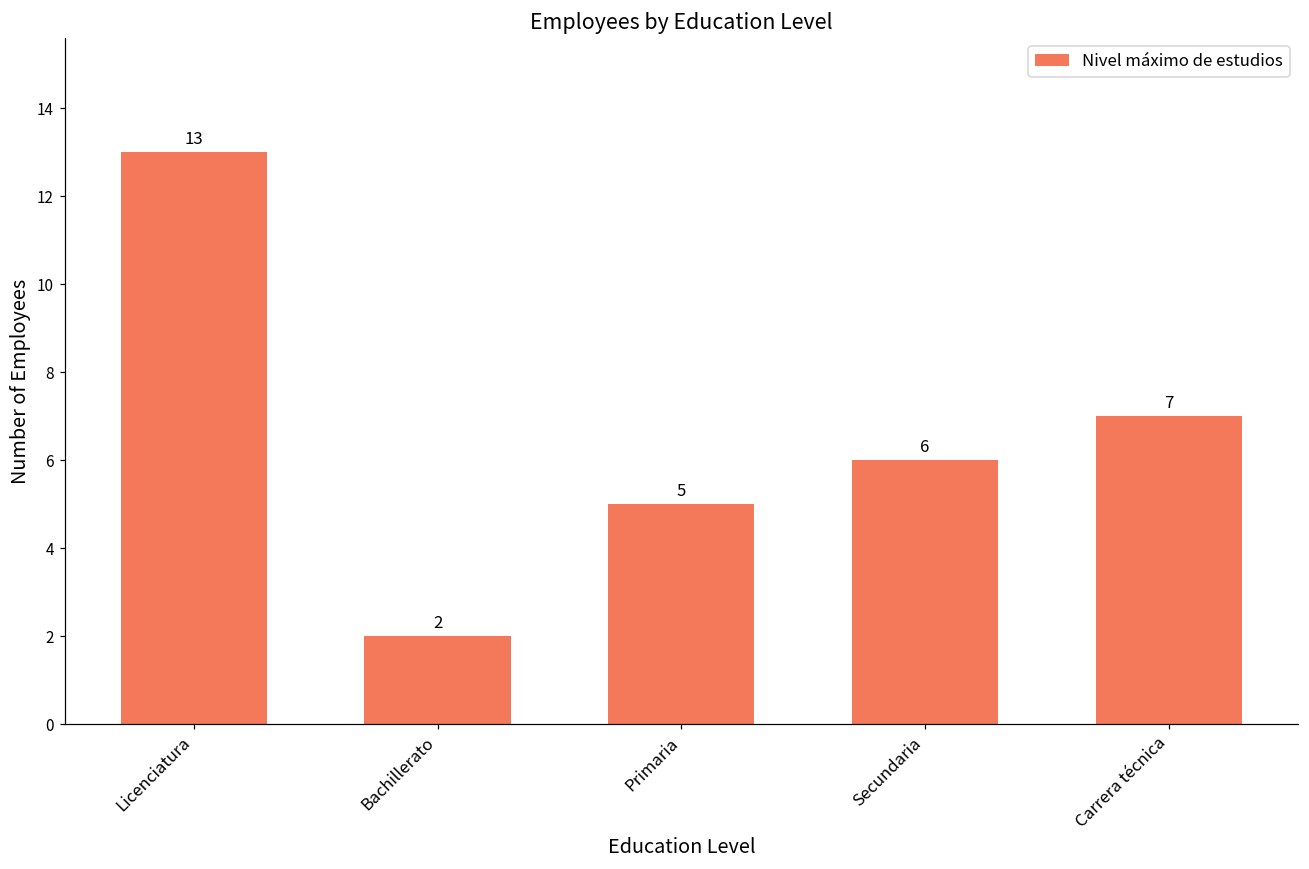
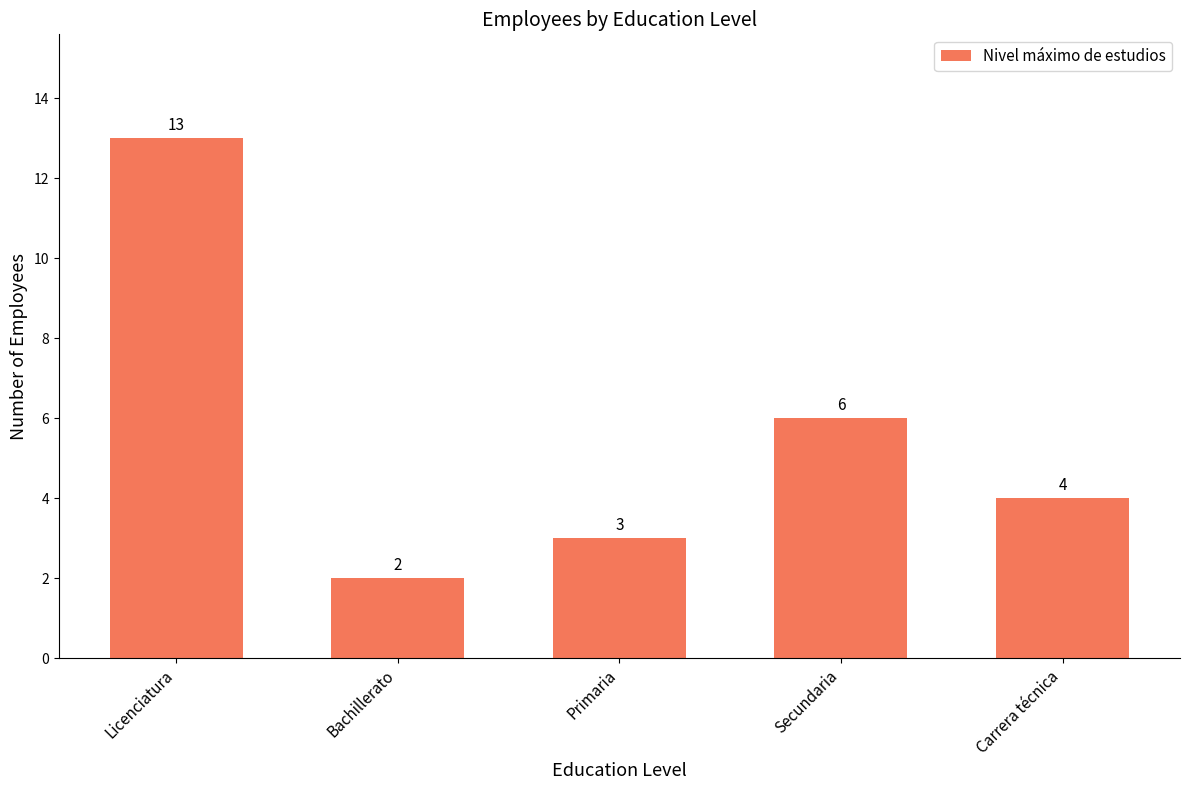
Primaria: 5 -> 3
Carrera técnica: 7 -> 4
